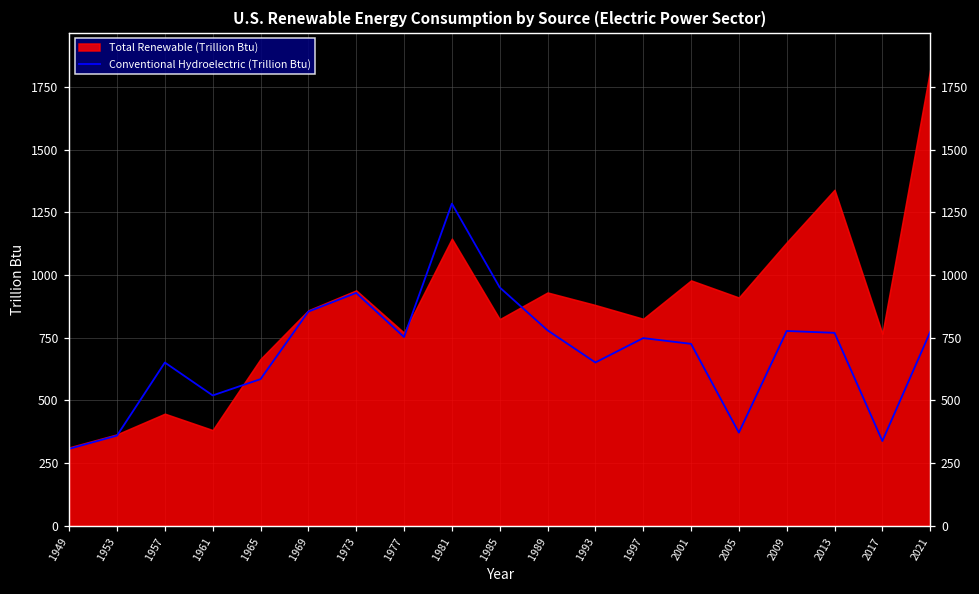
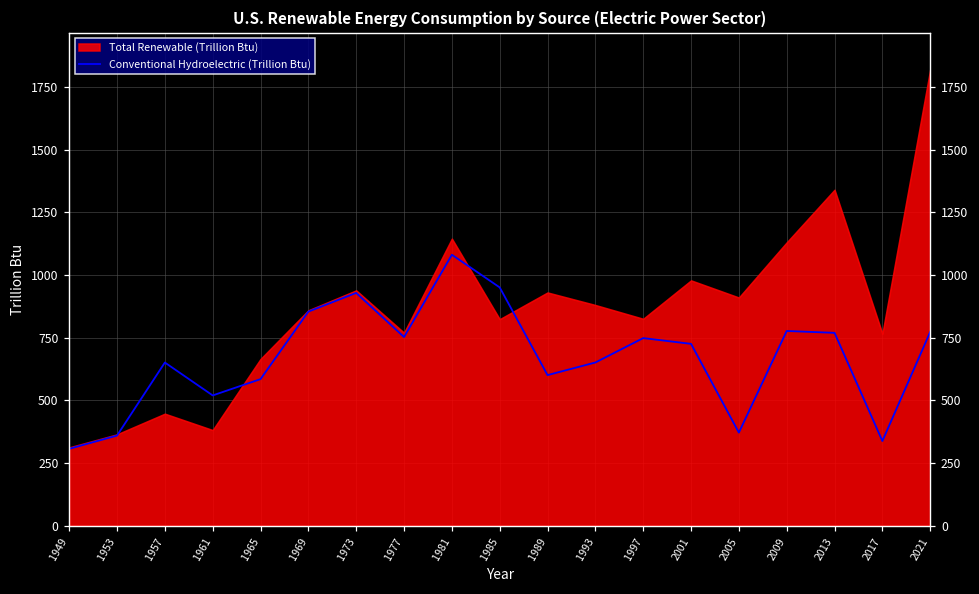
Conventional Hydroelectric (Trillion Btu), 1981: 1280 -> 1080
Conventional Hydroelectric (Trillion Btu), 1989: 780 -> 600
